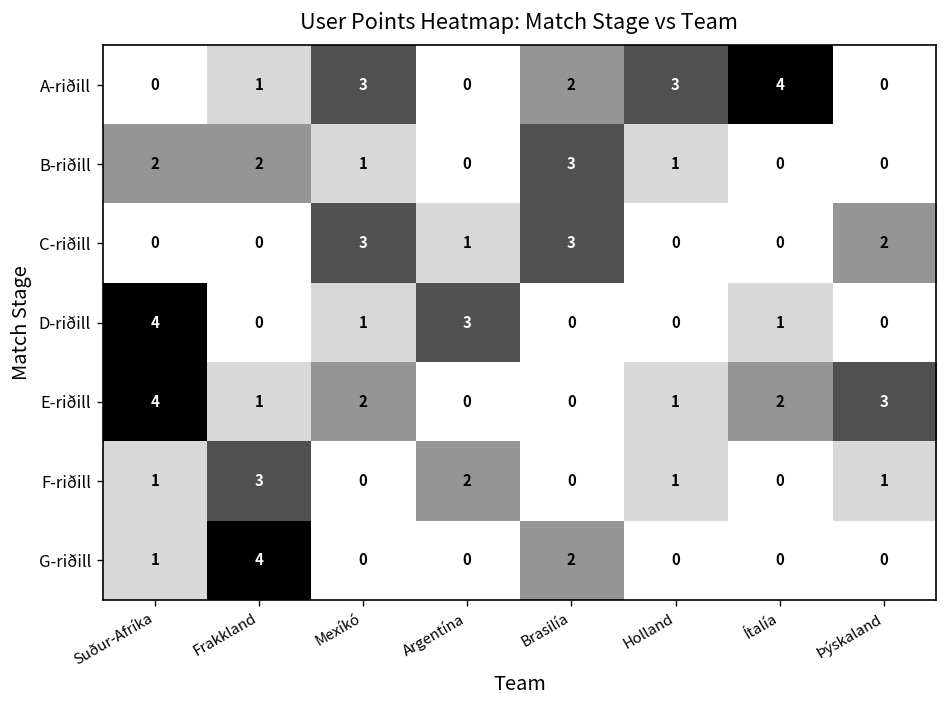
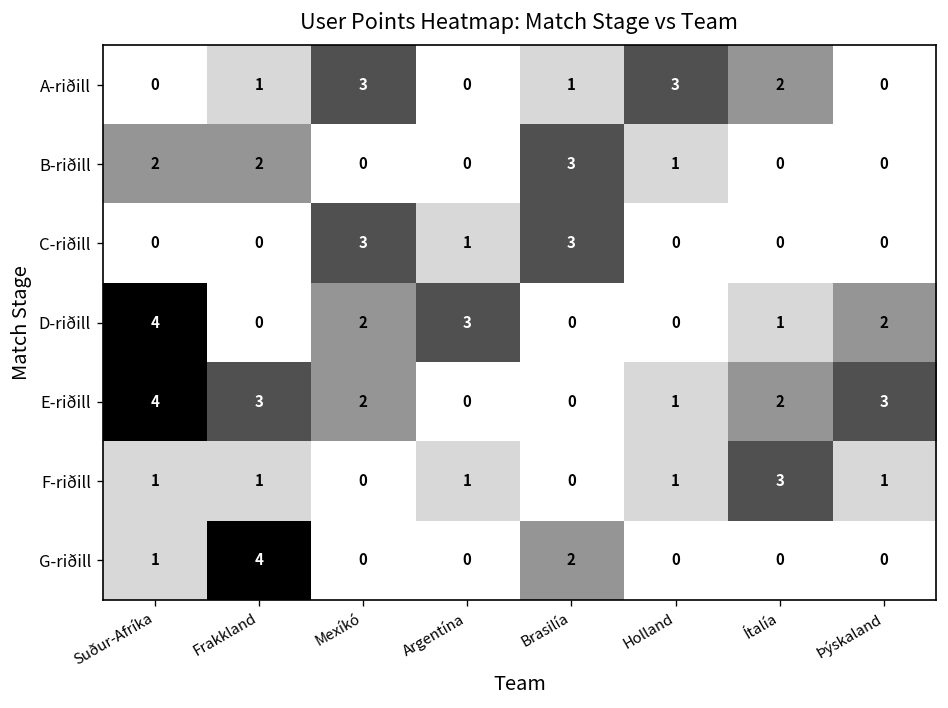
A-riðill, Brasilía: 2 -> 1
A-riðill, Ítalía: 4 -> 2
B-riðill, Mexíkó: 1 -> 0
C-riðill, Þýskaland: 2 -> 0
D-riðill, Mexíkó: 1 -> 2
D-riðill, Þýskaland: 0 -> 2
E-riðill, Frakkland: 1 -> 3
F-riðill, Frakkland: 3 -> 1
F-riðill, Argentína: 2 -> 1
F-riðill, Ítalía: 0 -> 3
